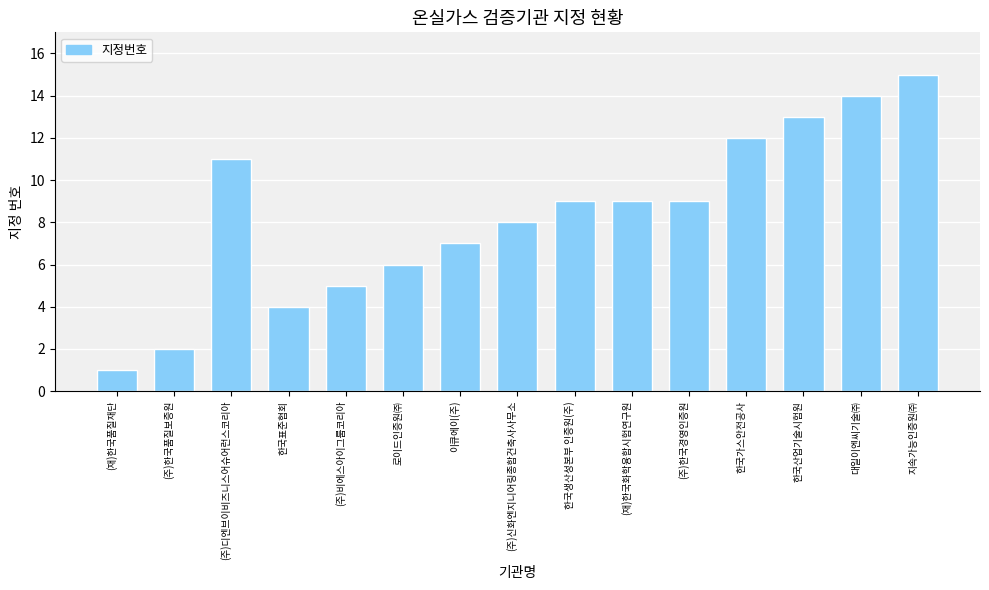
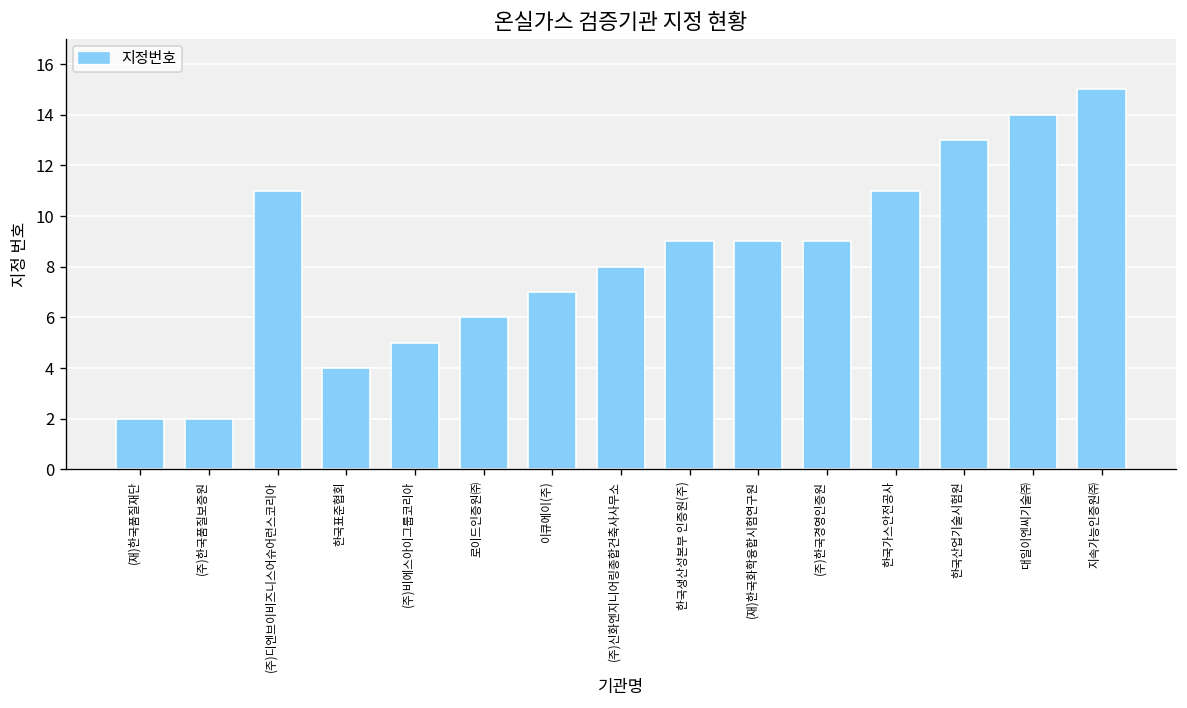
(재)한국품질재단: 1 -> 2
한국가스안전공사: 12 -> 11
